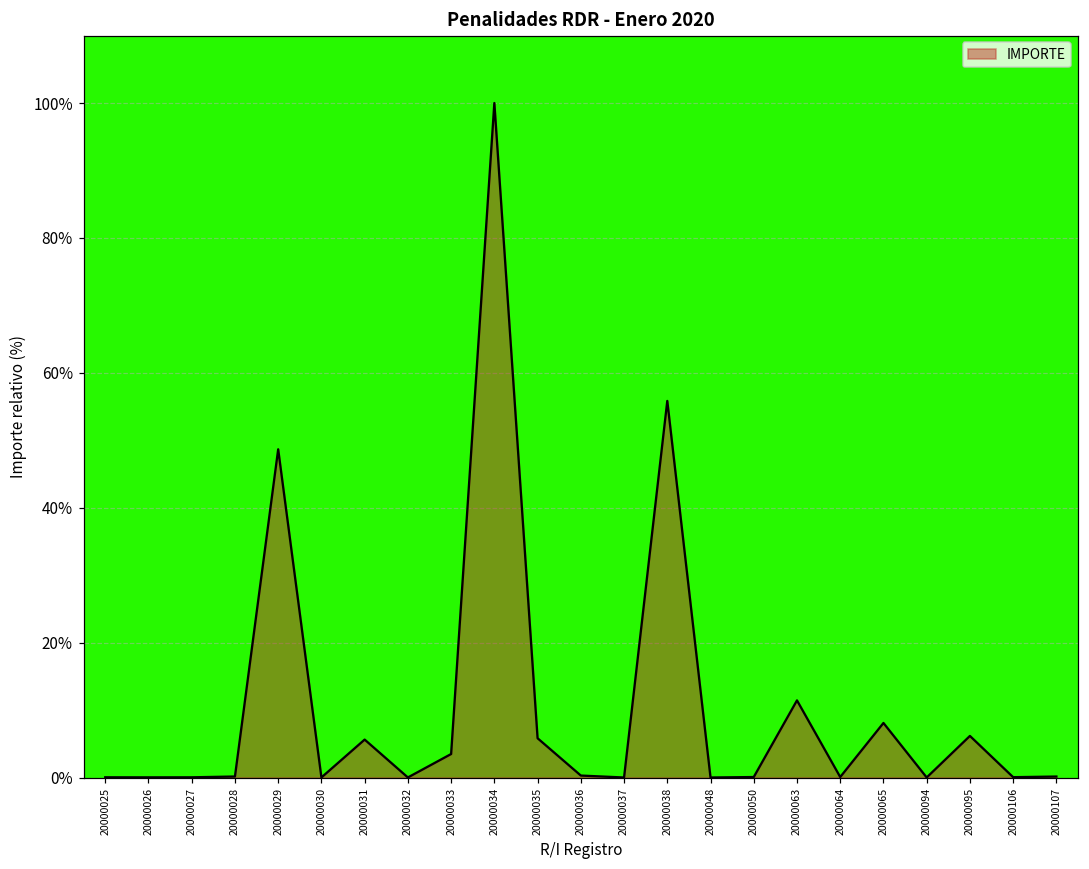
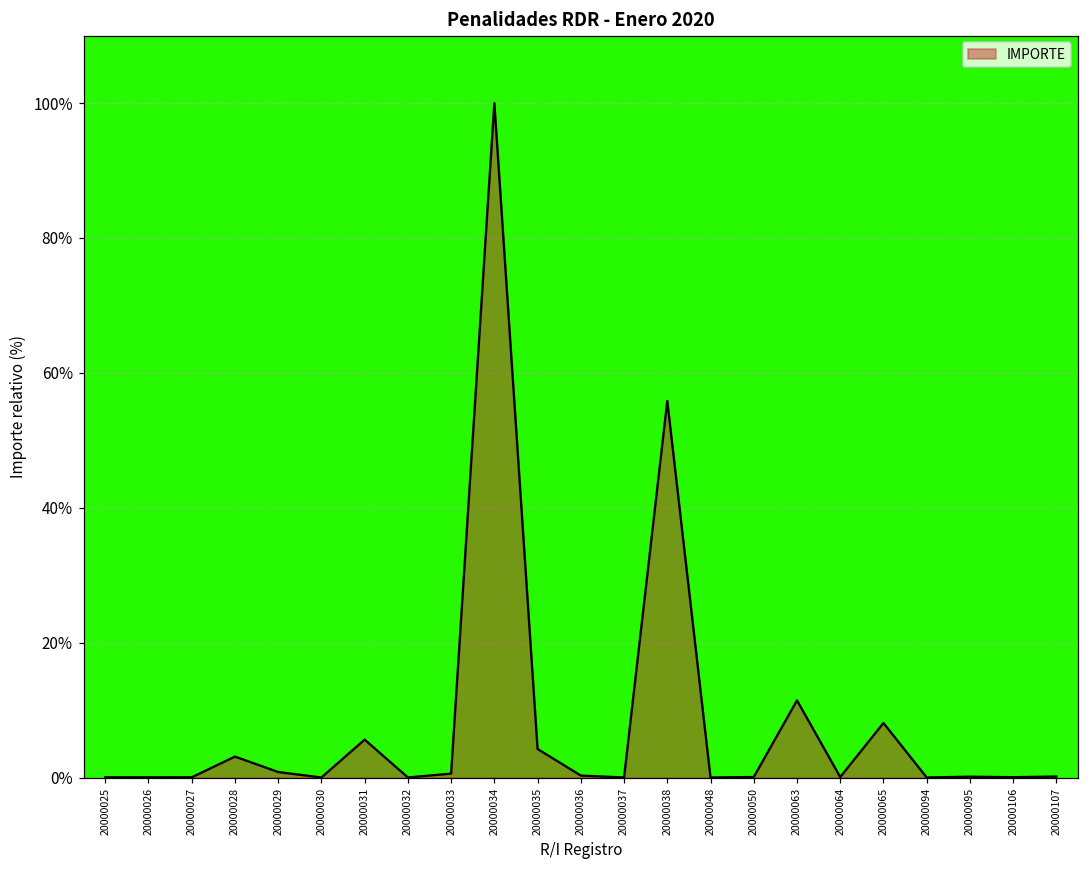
20000028: 0% -> 3%
20000029: 49% -> 1%
20000033: 3% -> 1%
20000035: 6% -> 4%
20000095: 6% -> 0%
